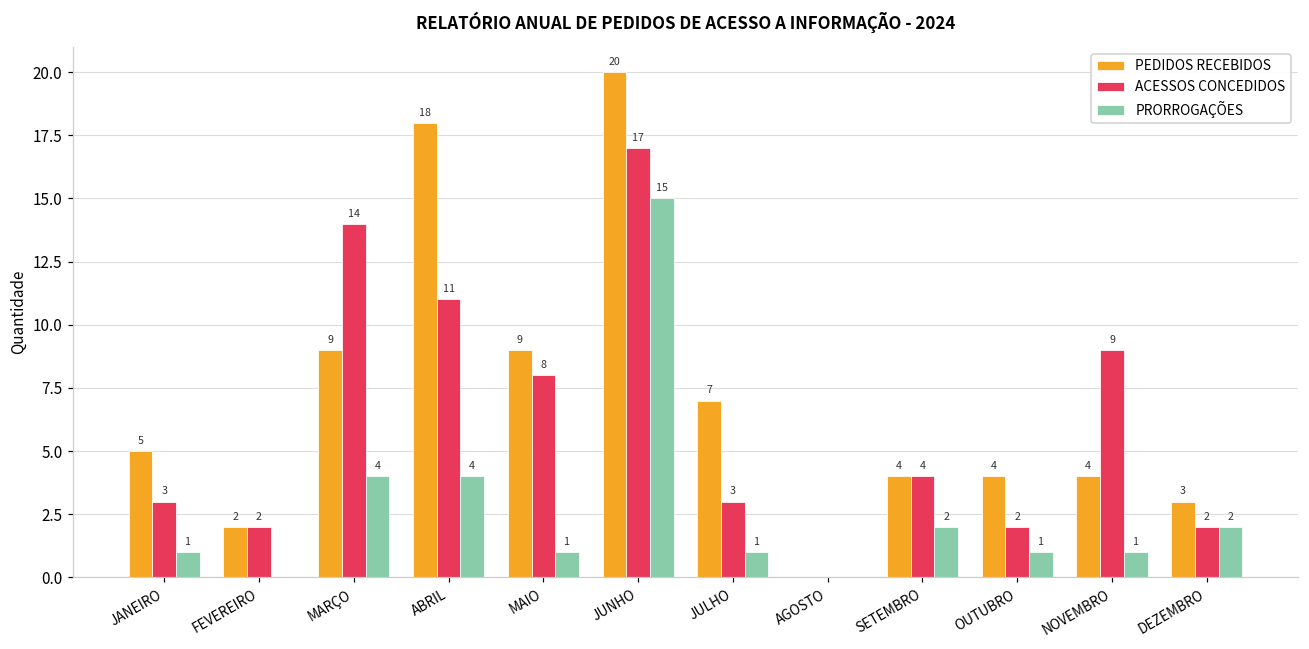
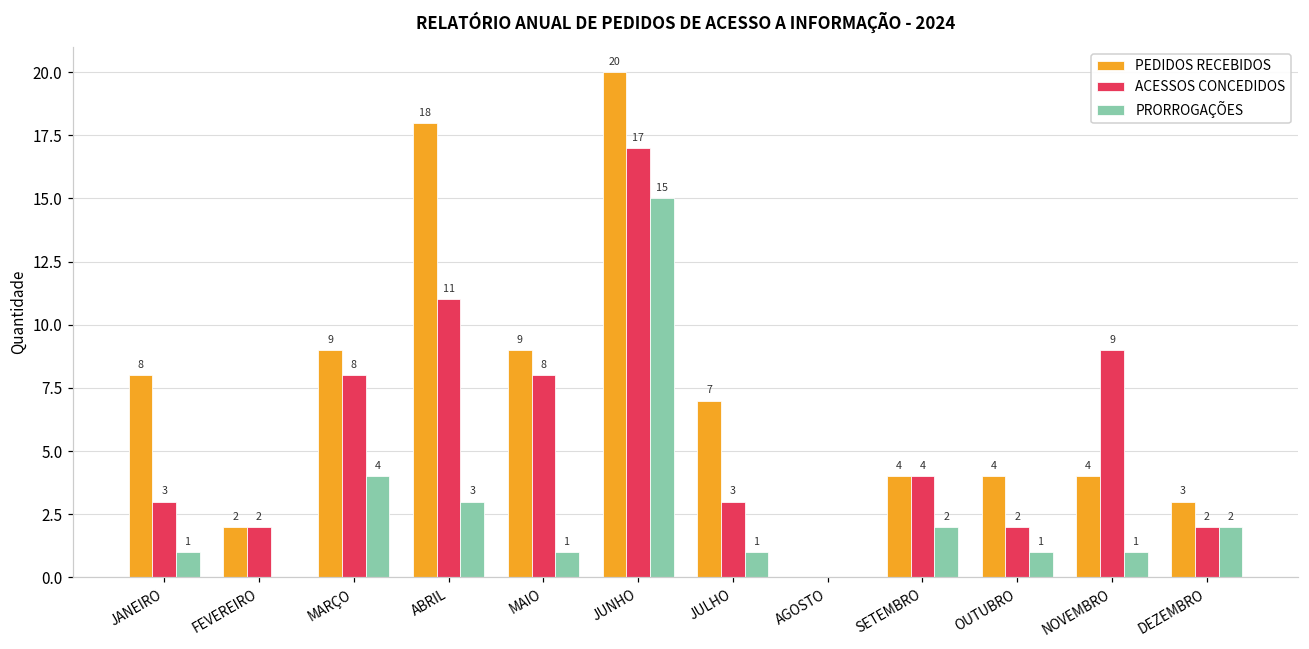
PEDIDOS RECEBIDOS, JANEIRO: 5 -> 8
ACESSOS CONCEDIDOS, MARÇO: 14 -> 8
PRORROGAÇÕES, ABRIL: 4 -> 3
